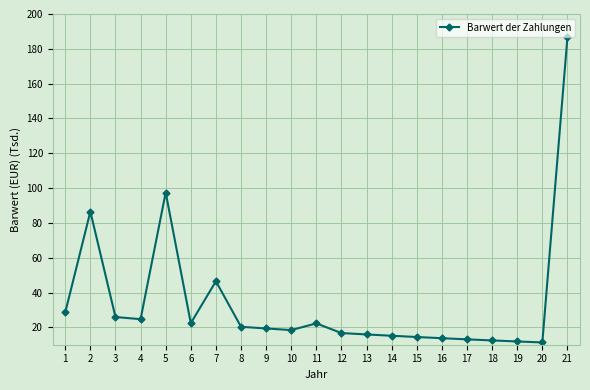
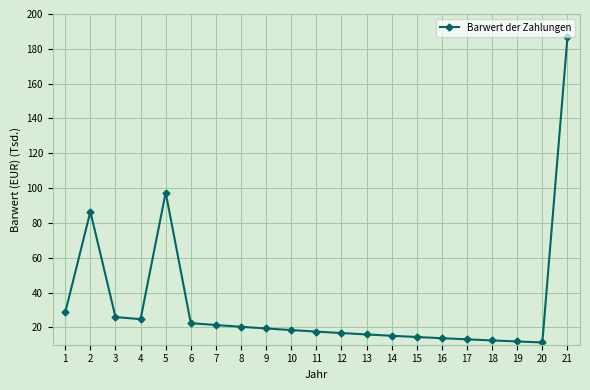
7: 46 -> 21
11: 22 -> 18
